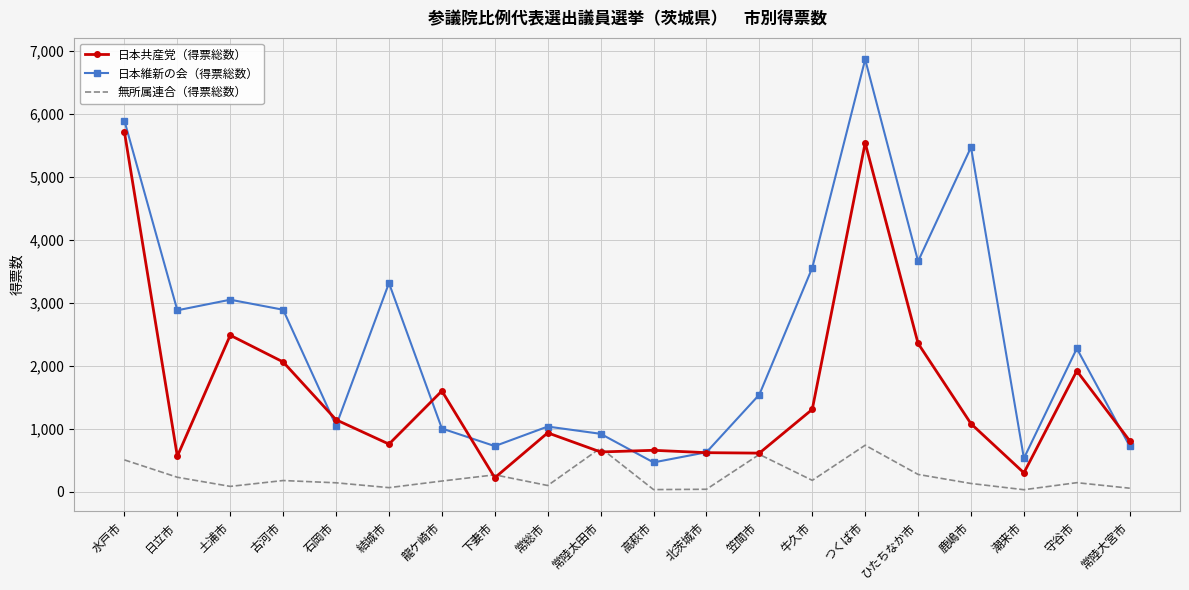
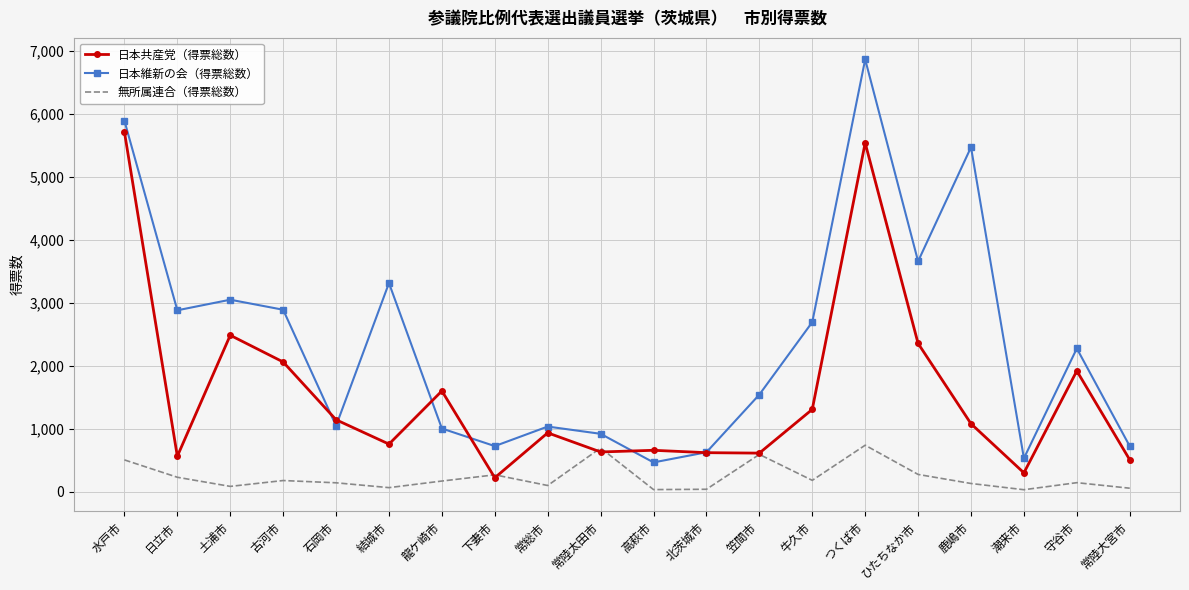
日本維新の会（得票総数）, 牛久市: 3,600 -> 2,700
日本共産党（得票総数）, 常陸大宮市: 800 -> 500
